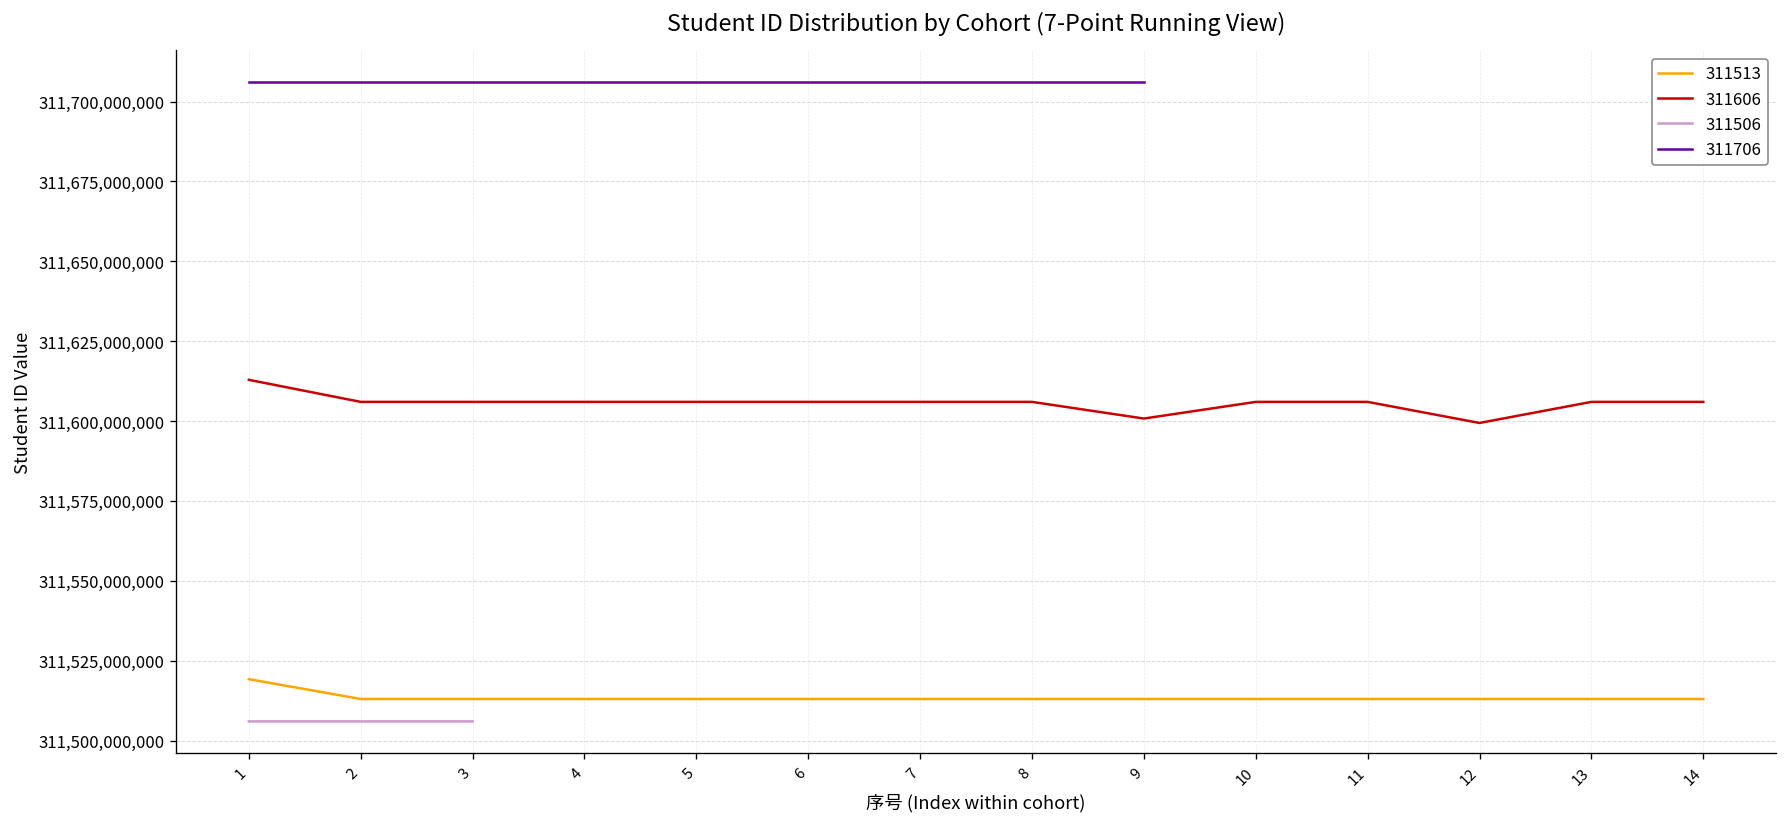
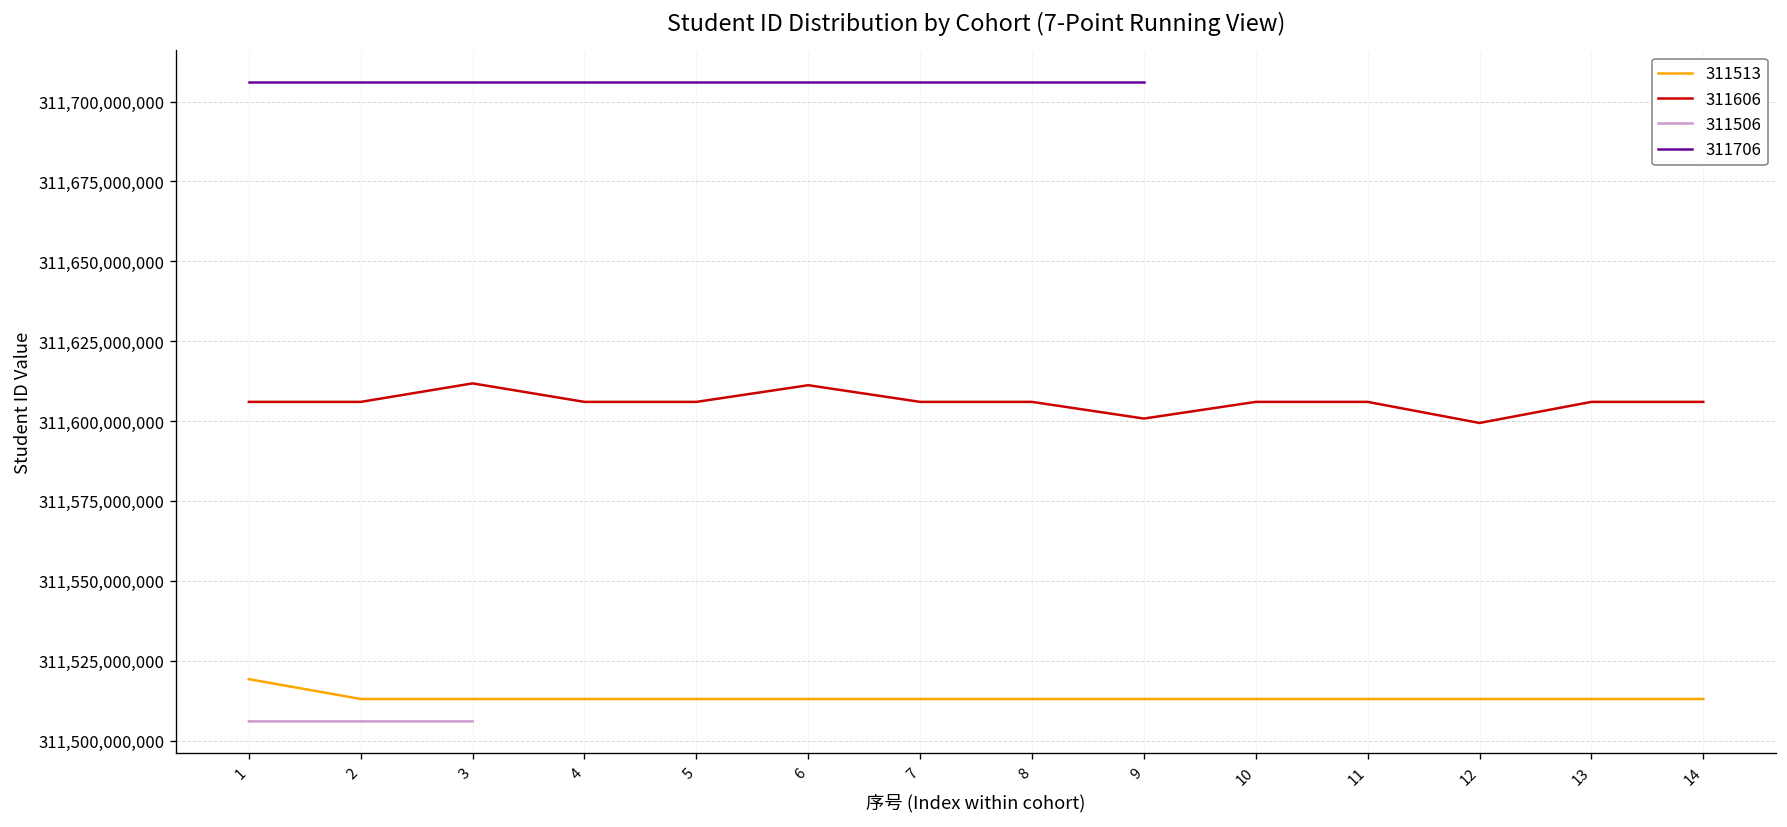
311606, 1: 311,613,000,000 -> 311,606,000,000
311606, 3: 311,606,000,000 -> 311,612,000,000
311606, 6: 311,606,000,000 -> 311,611,000,000
